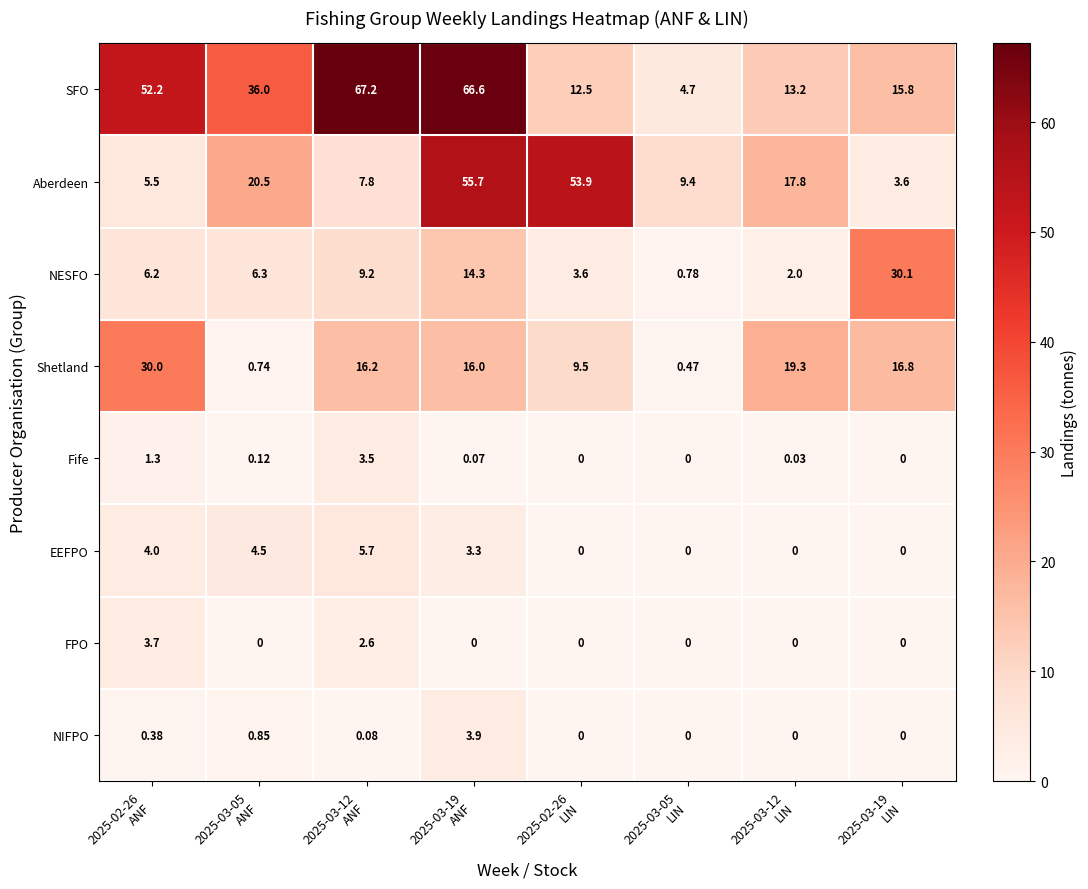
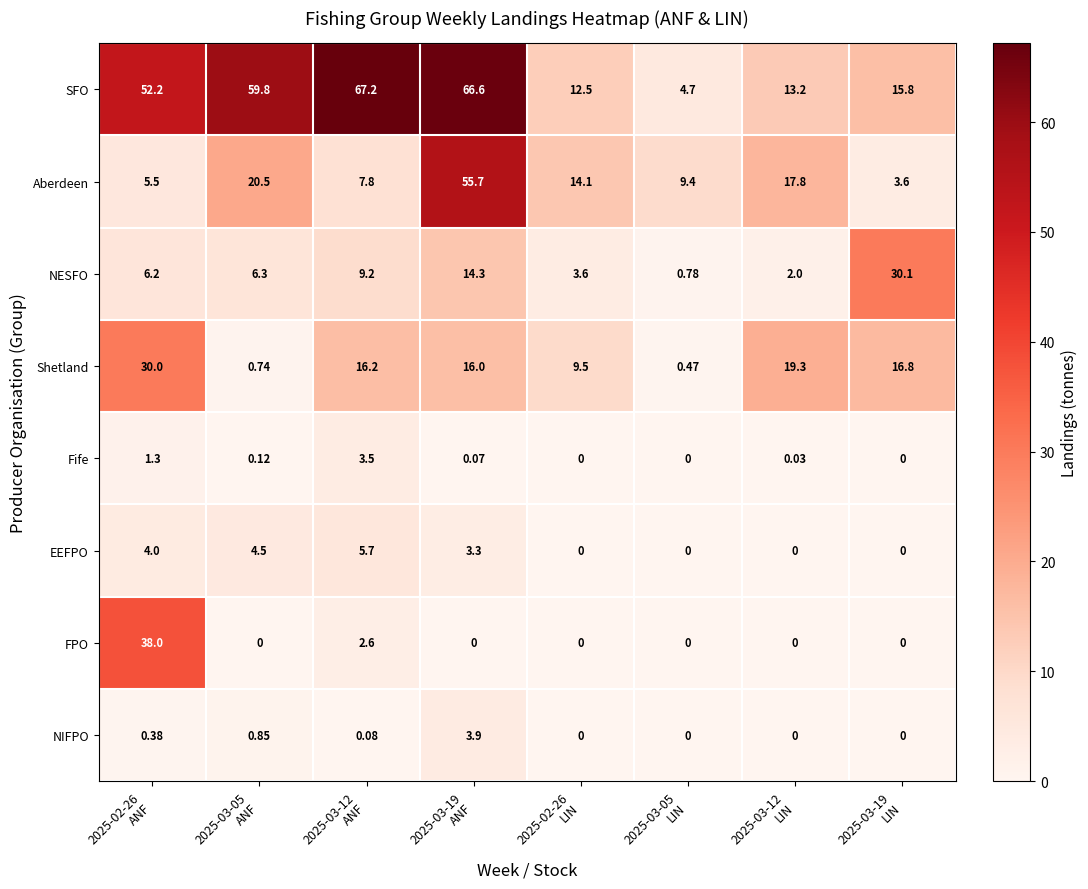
SFO, 2025-03-05 ANF: 36.0 -> 59.8
Aberdeen, 2025-02-26 LIN: 53.9 -> 14.1
FPO, 2025-02-26 ANF: 3.7 -> 38.0
